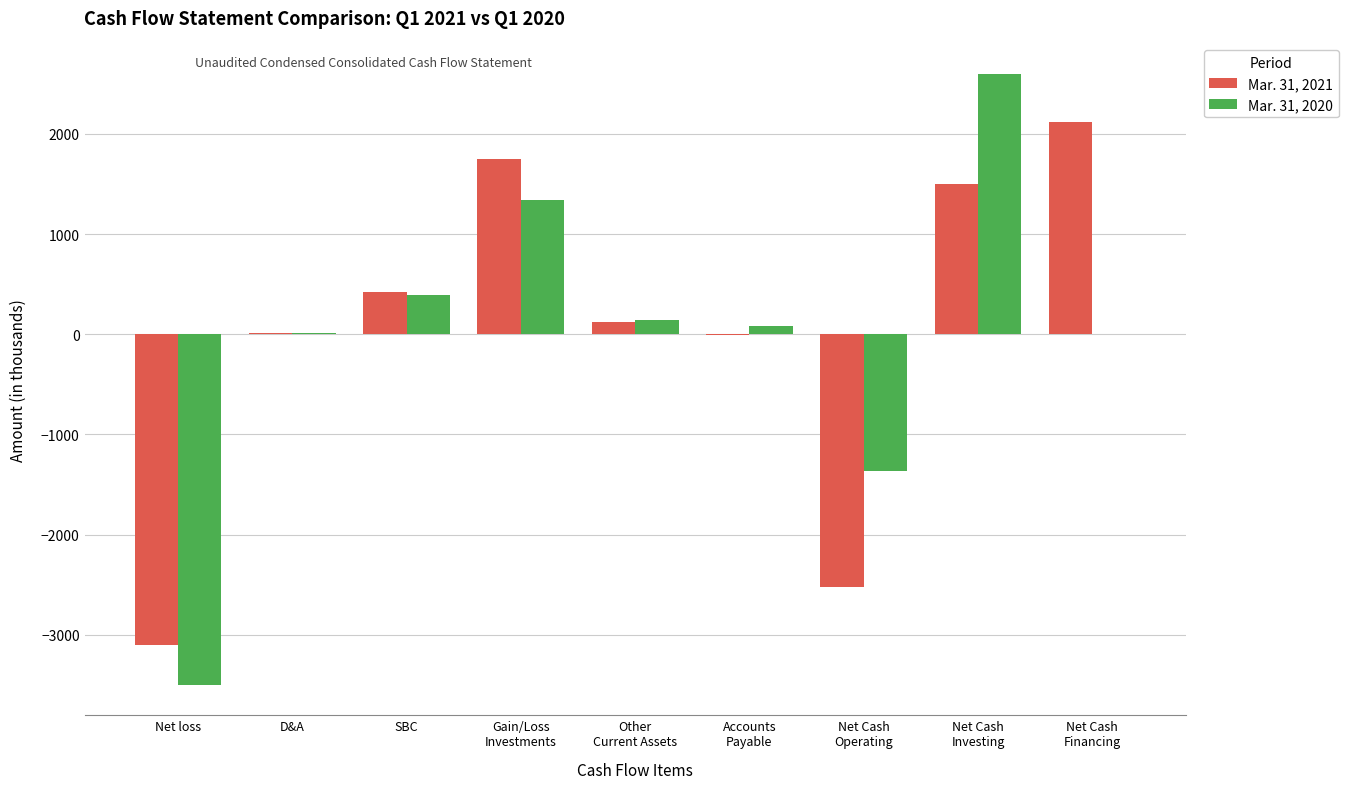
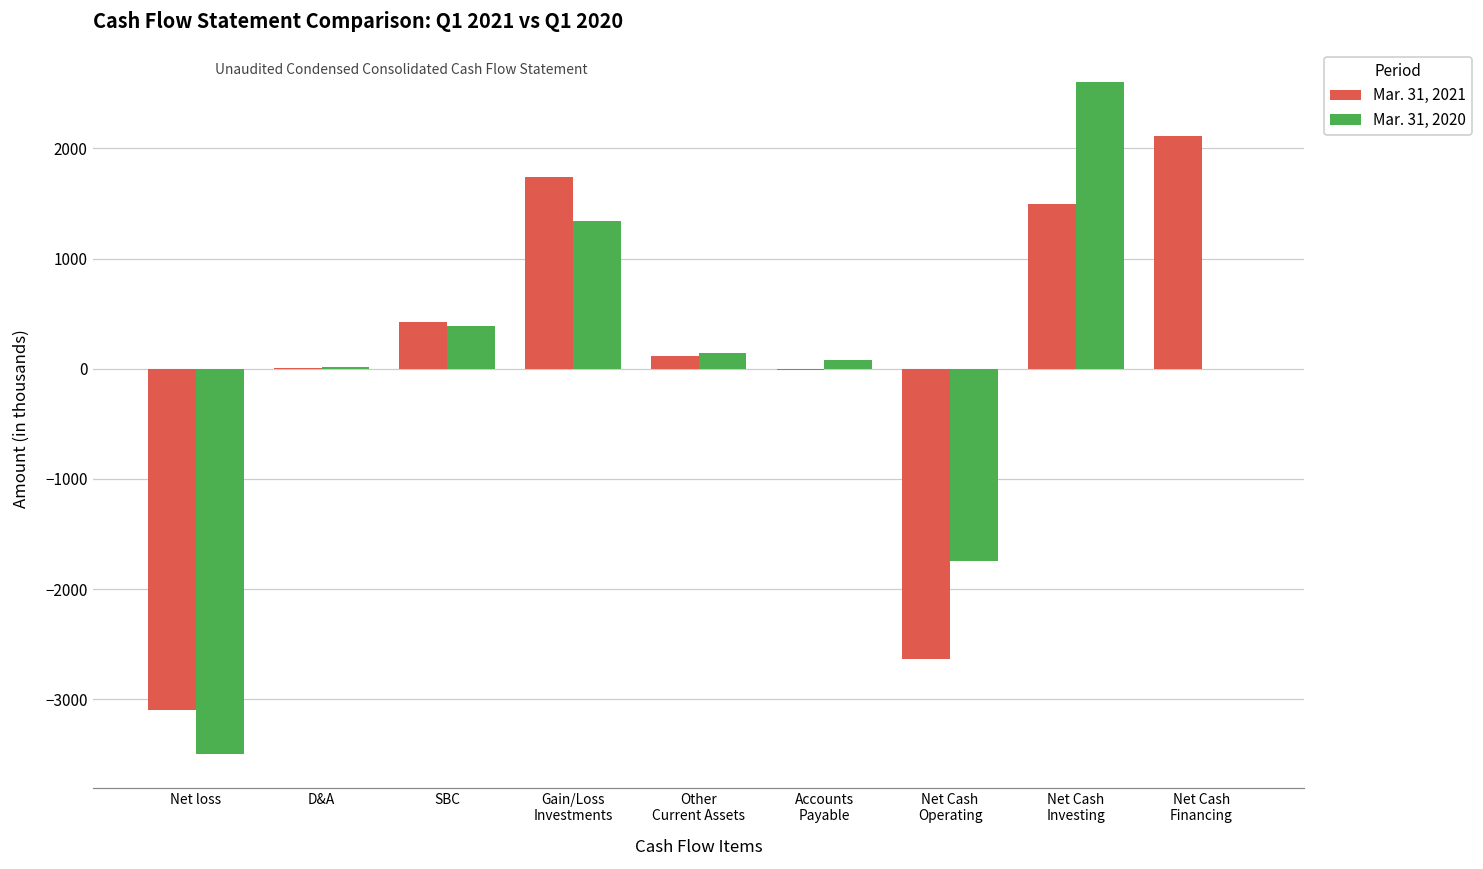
Mar. 31, 2021, Net Cash Operating: -2530 -> -2640
Mar. 31, 2020, Net Cash Operating: -1370 -> -1740
